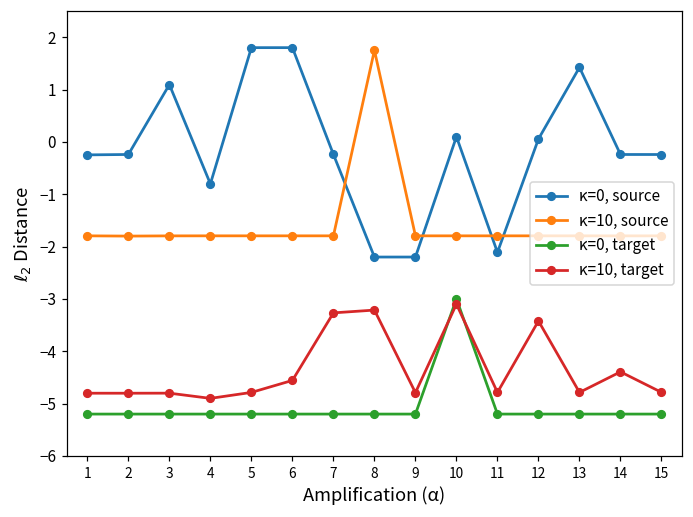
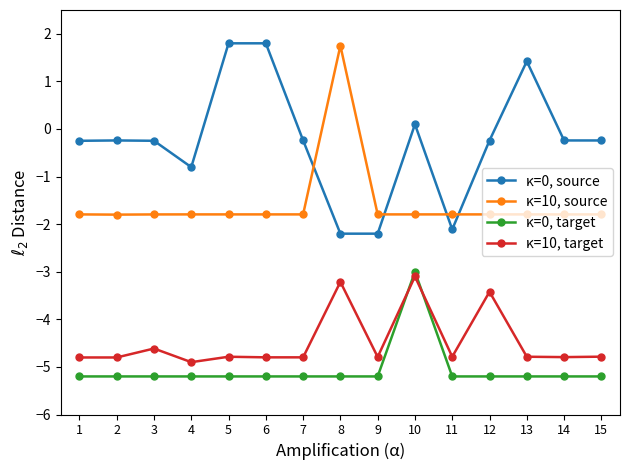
κ=0, source, 3: 1.1 -> -0.2
κ=10, target, 3: -4.8 -> -4.6
κ=10, target, 6: -4.6 -> -4.8
κ=10, target, 7: -3.3 -> -4.8
κ=0, source, 12: 0.1 -> -0.2
κ=10, target, 14: -4.4 -> -4.8
